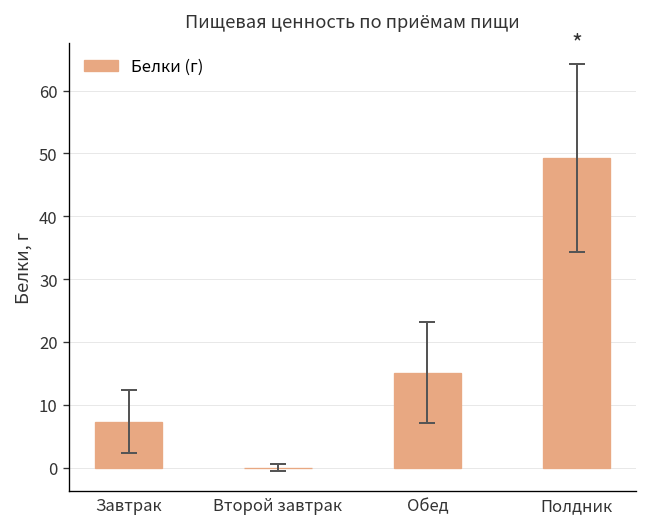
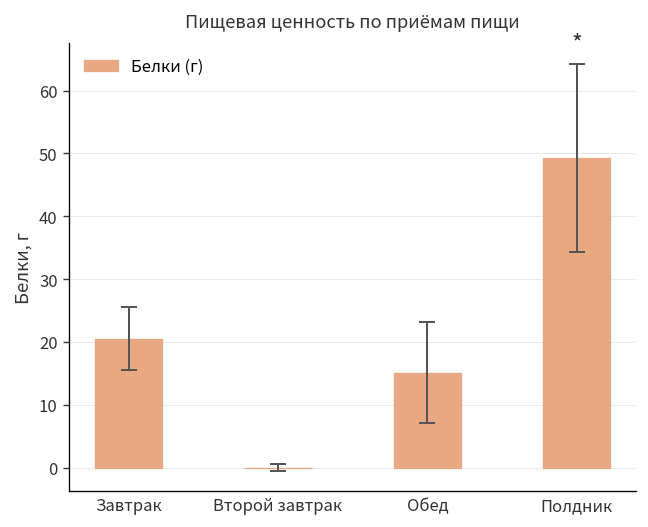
Белки (г), Завтрак: 7 -> 21
